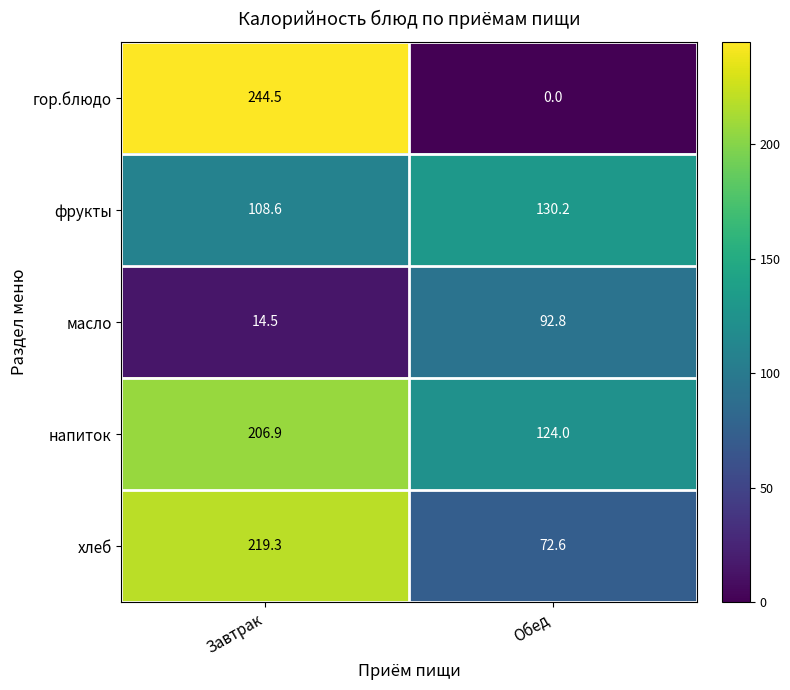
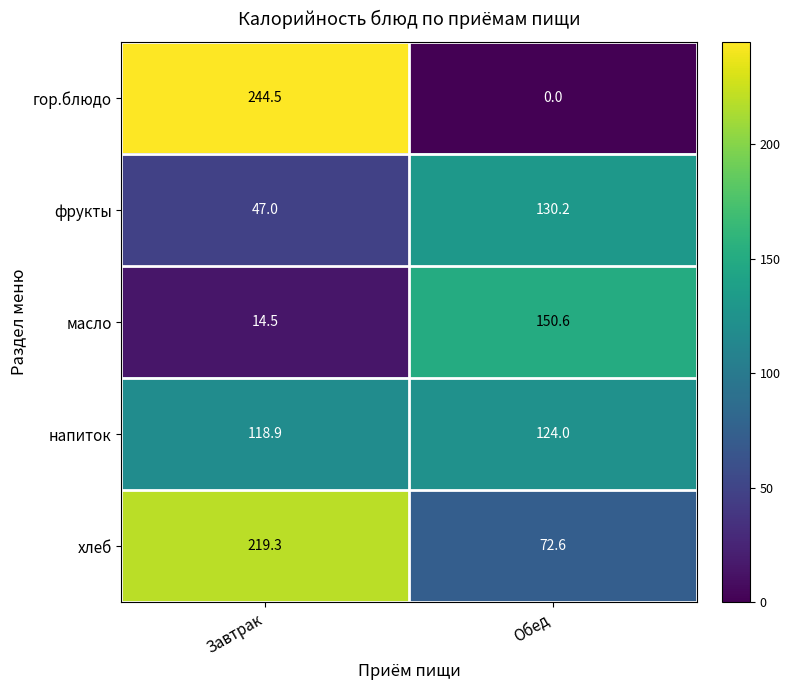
фрукты, Завтрак: 108.6 -> 47.0
масло, Обед: 92.8 -> 150.6
напиток, Завтрак: 206.9 -> 118.9
